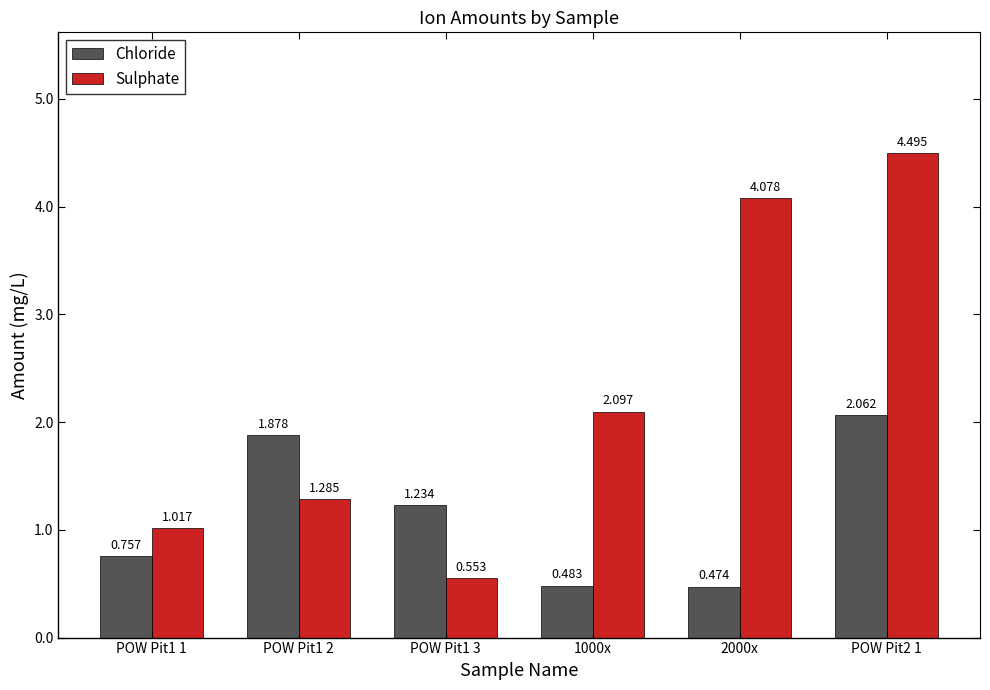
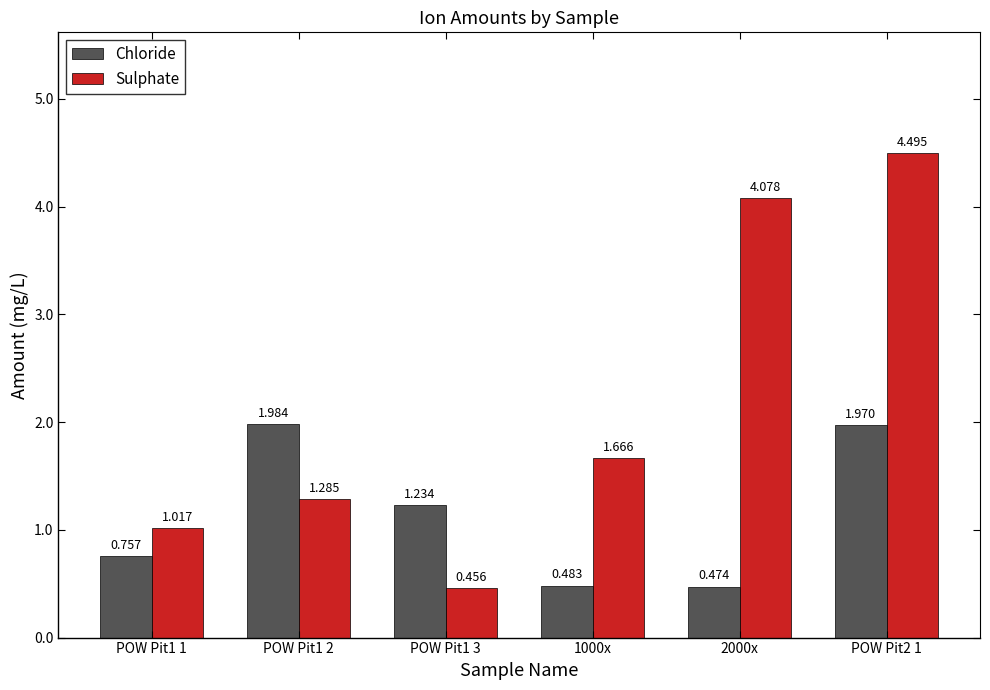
Chloride, POW Pit1 2: 1.878 -> 1.984
Sulphate, POW Pit1 3: 0.553 -> 0.456
Sulphate, 1000x: 2.097 -> 1.666
Chloride, POW Pit2 1: 2.062 -> 1.970
